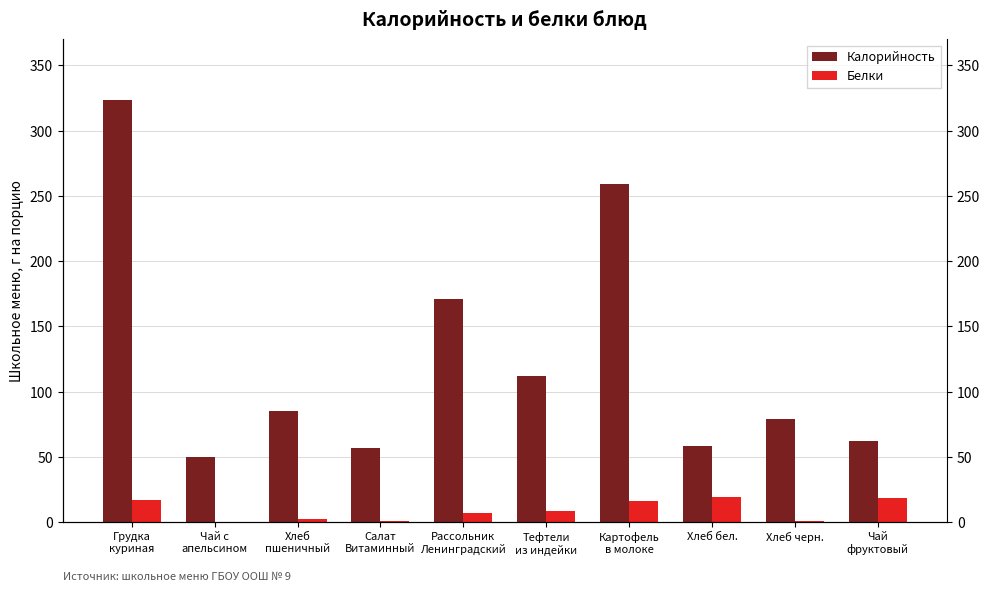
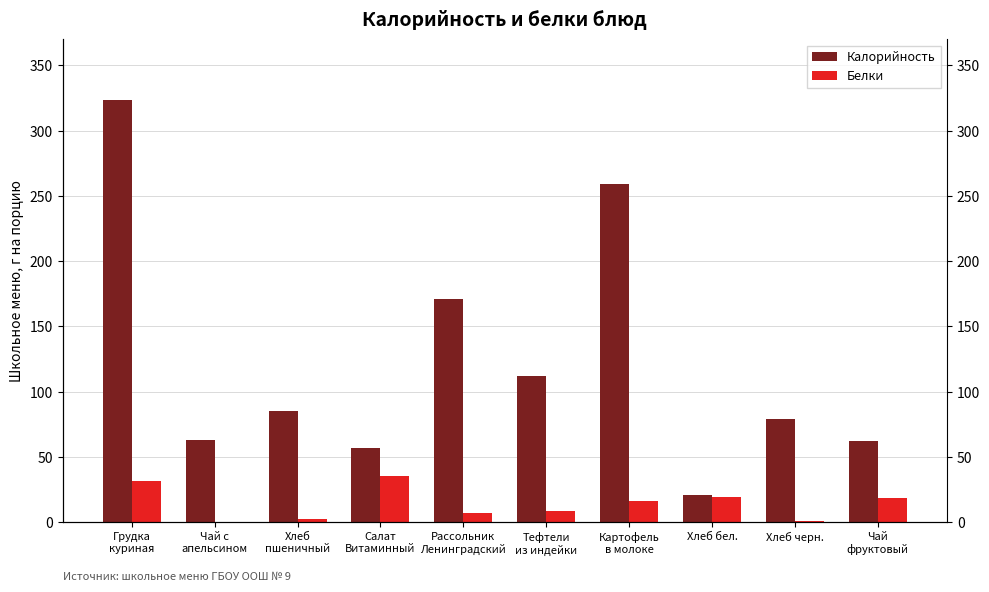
Белки, Грудка куриная: 17 -> 32
Калорийность, Чай с апельсином: 50 -> 63
Белки, Салат Витаминный: 1 -> 35
Калорийность, Хлеб бел.: 58 -> 21
